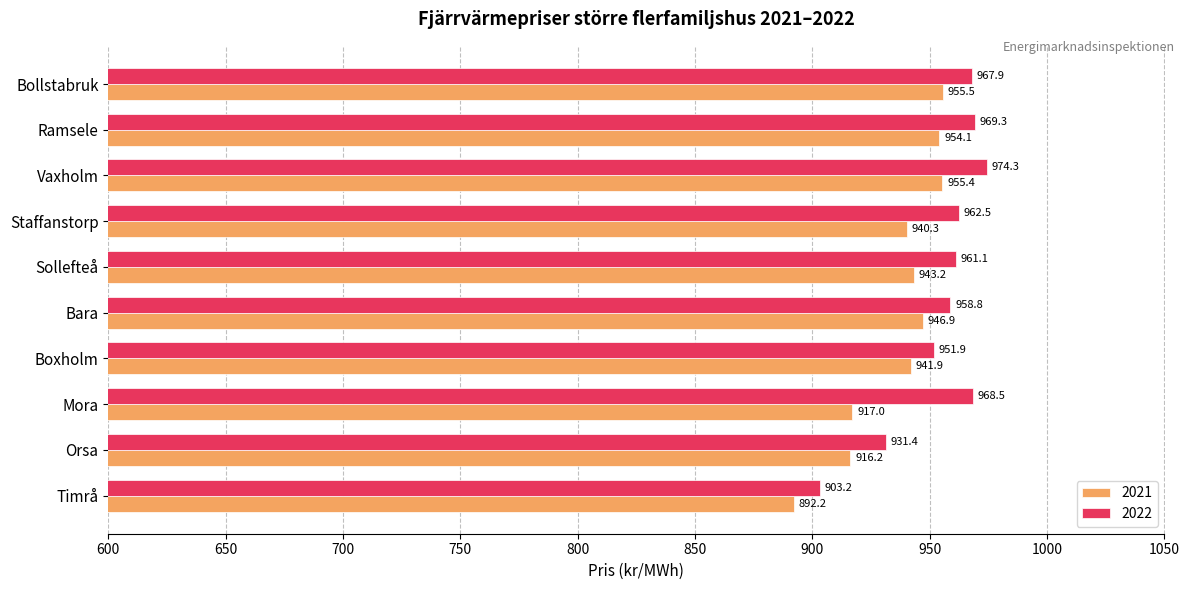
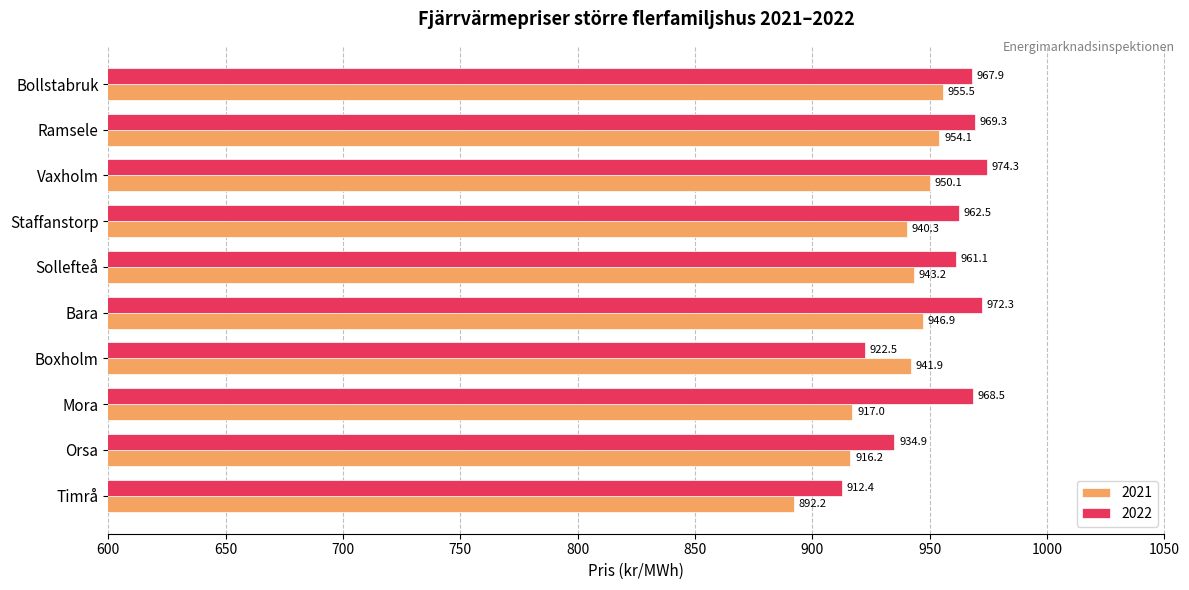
2021, Vaxholm: 955.4 -> 950.1
2022, Bara: 958.8 -> 972.3
2022, Boxholm: 951.9 -> 922.5
2022, Orsa: 931.4 -> 934.9
2022, Timrå: 903.2 -> 912.4
